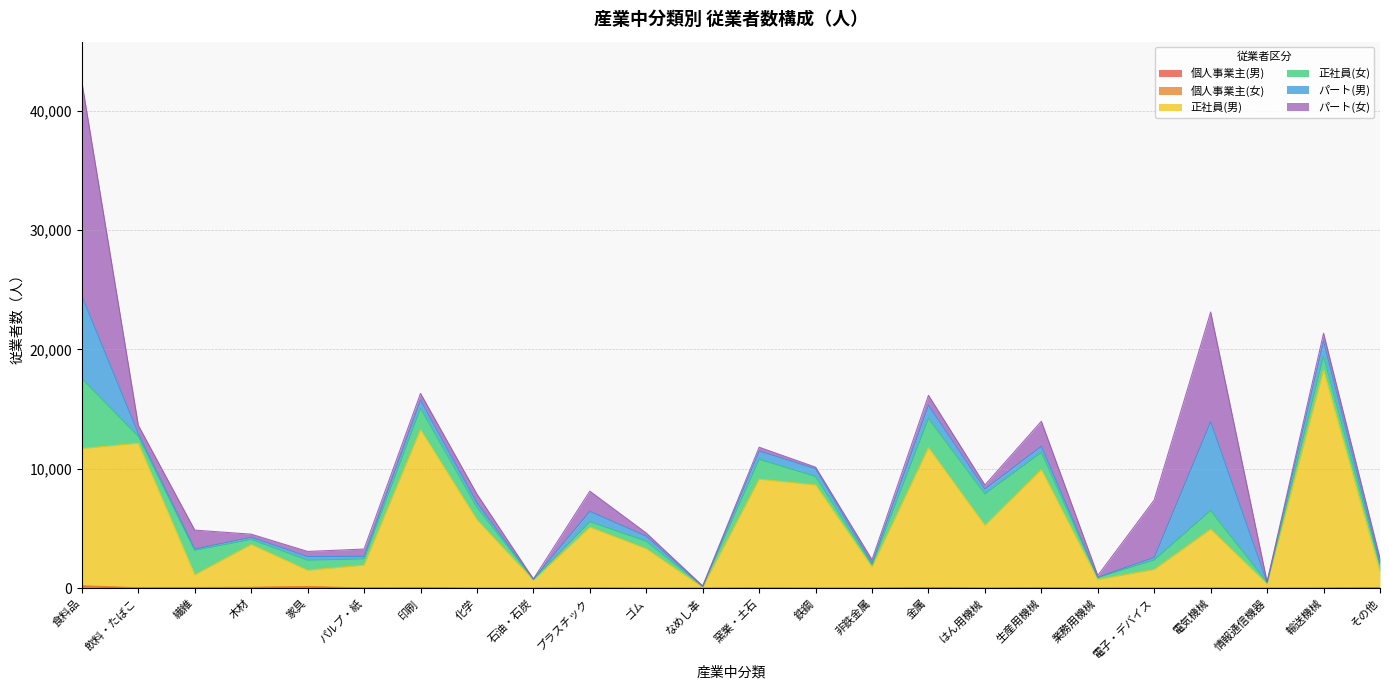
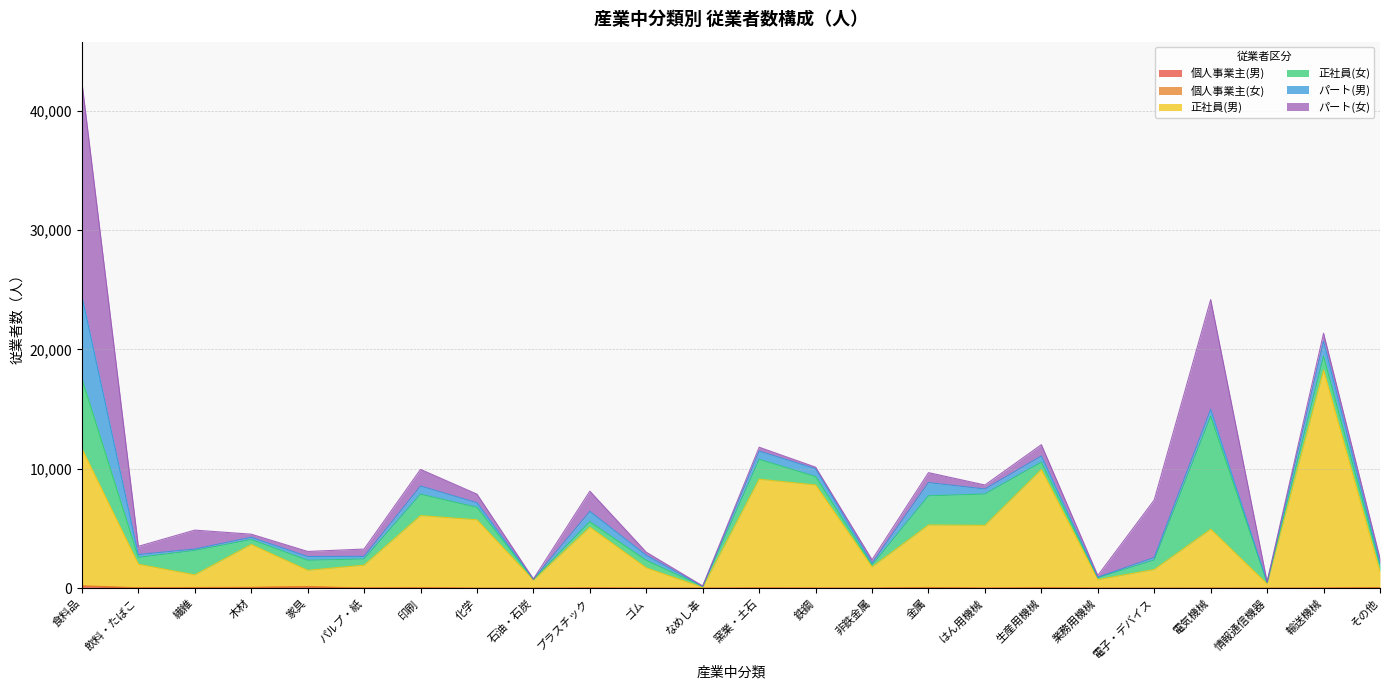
正社員(男), 飲料・たばこ: 12,100 -> 2,000
正社員(男), 印刷: 13,200 -> 6,000
パート(女), 印刷: 600 -> 1,400
正社員(男), ゴム: 3,300 -> 1,700
正社員(男), 金属: 11,700 -> 5,200
正社員(女), 生産用機械: 1,400 -> 600
パート(女), 生産用機械: 2,100 -> 900
正社員(女), 電気機械: 1,600 -> 9,500
パート(男), 電気機械: 7,400 -> 600
